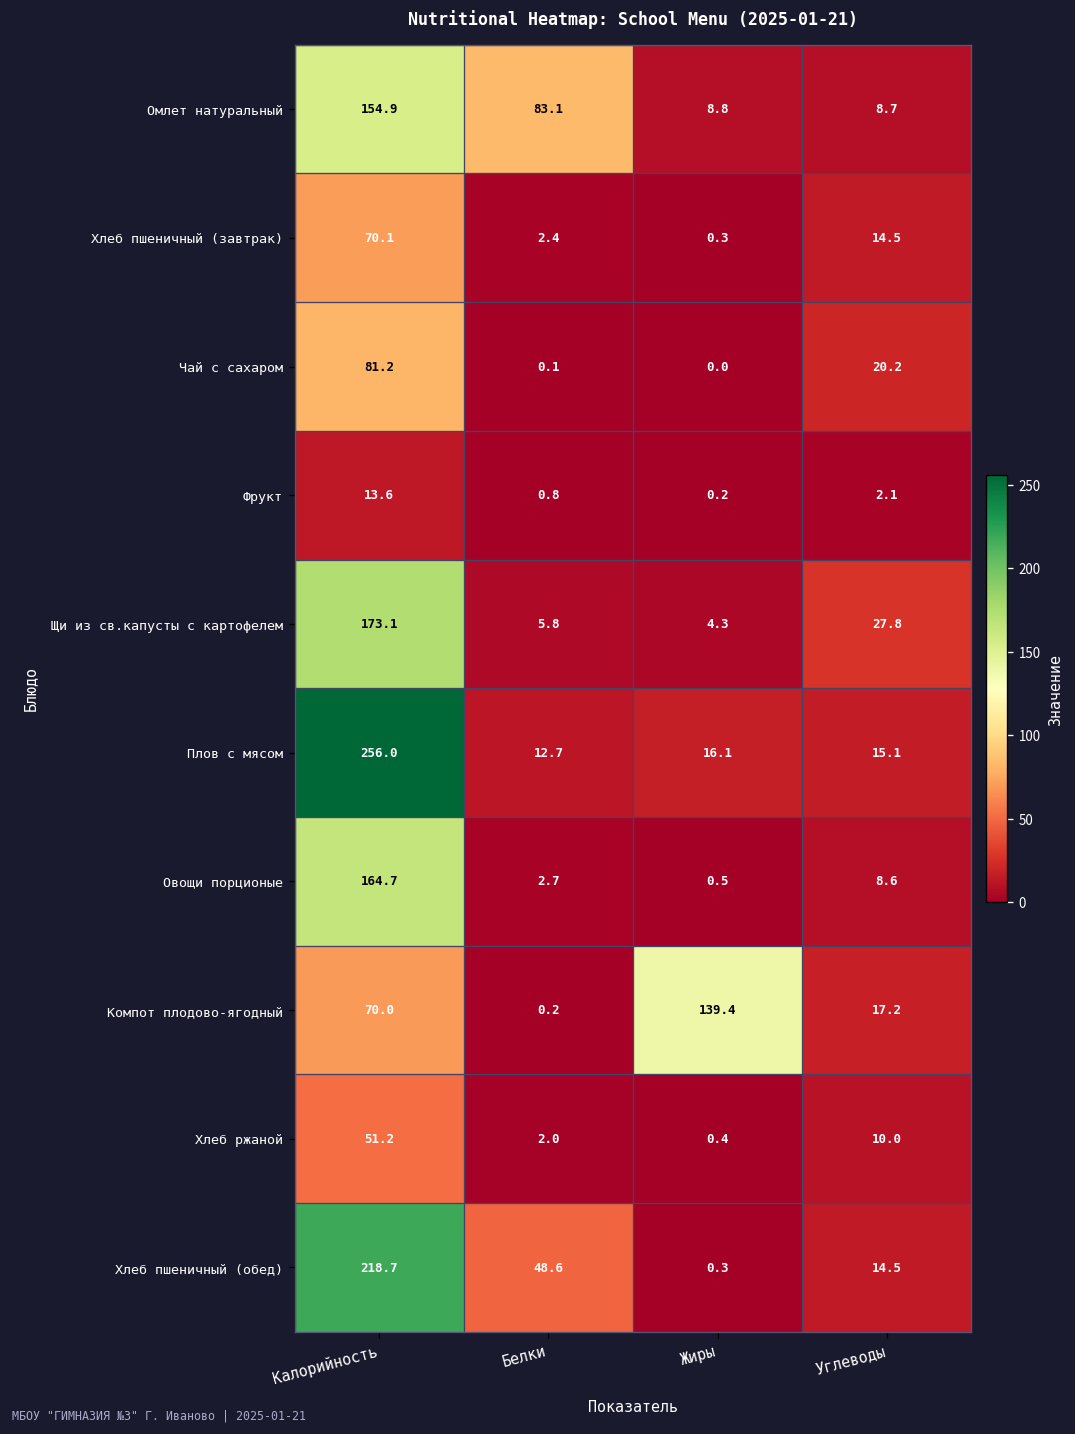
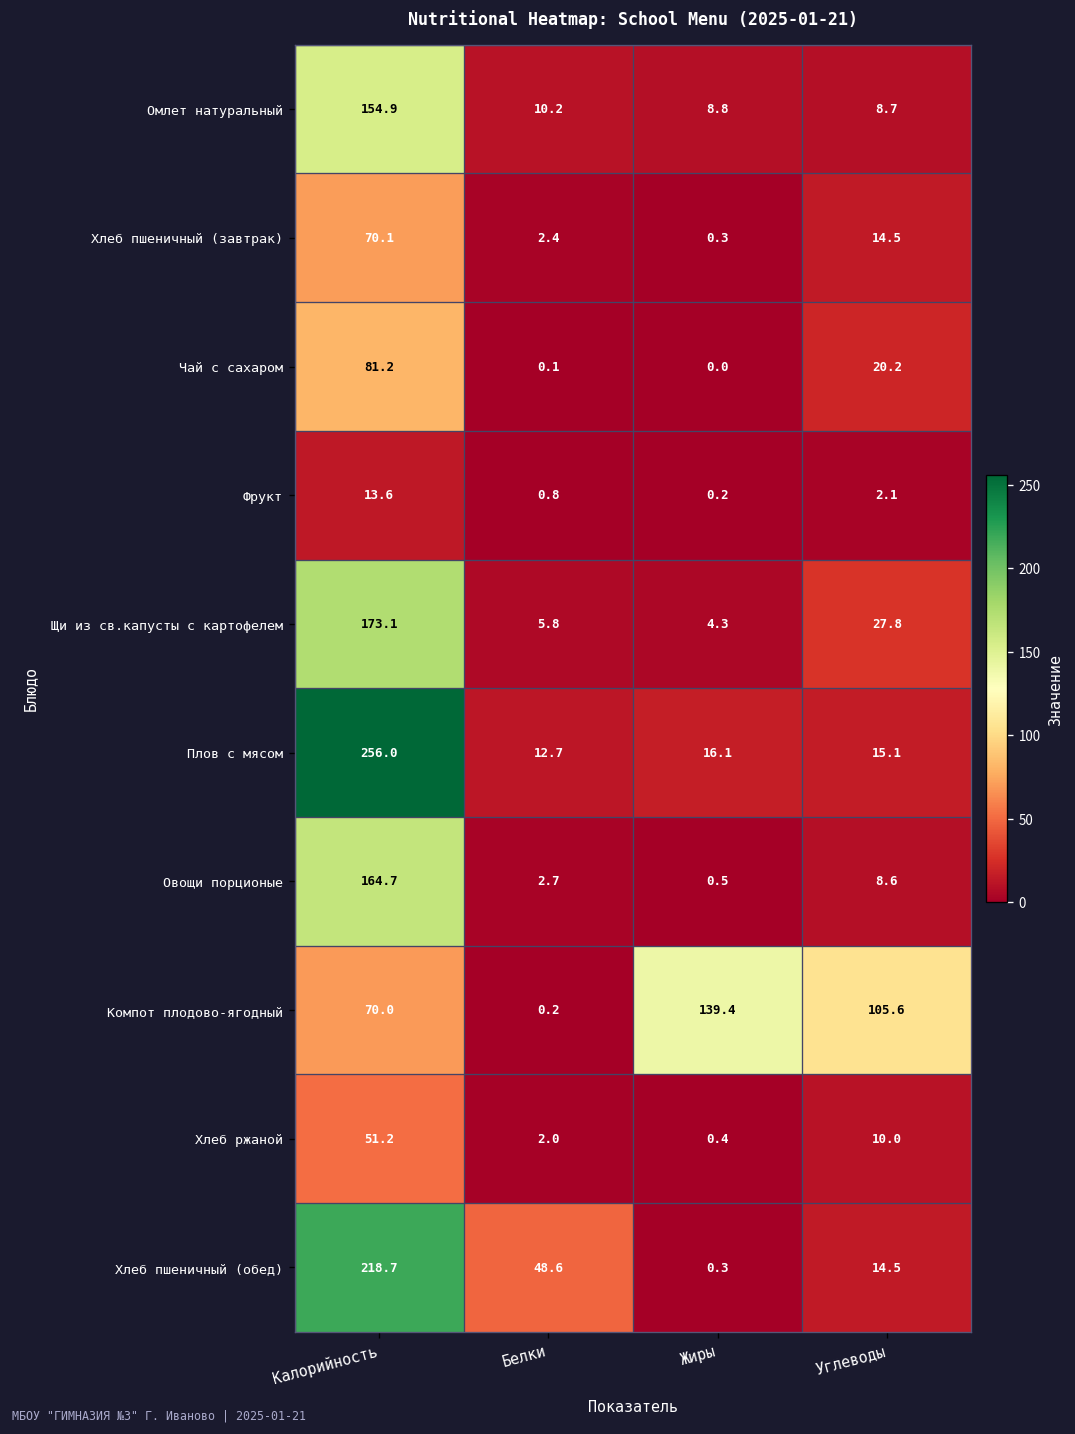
Омлет натуральный, Белки: 83.1 -> 10.2
Компот плодово-ягодный, Углеводы: 17.2 -> 105.6
